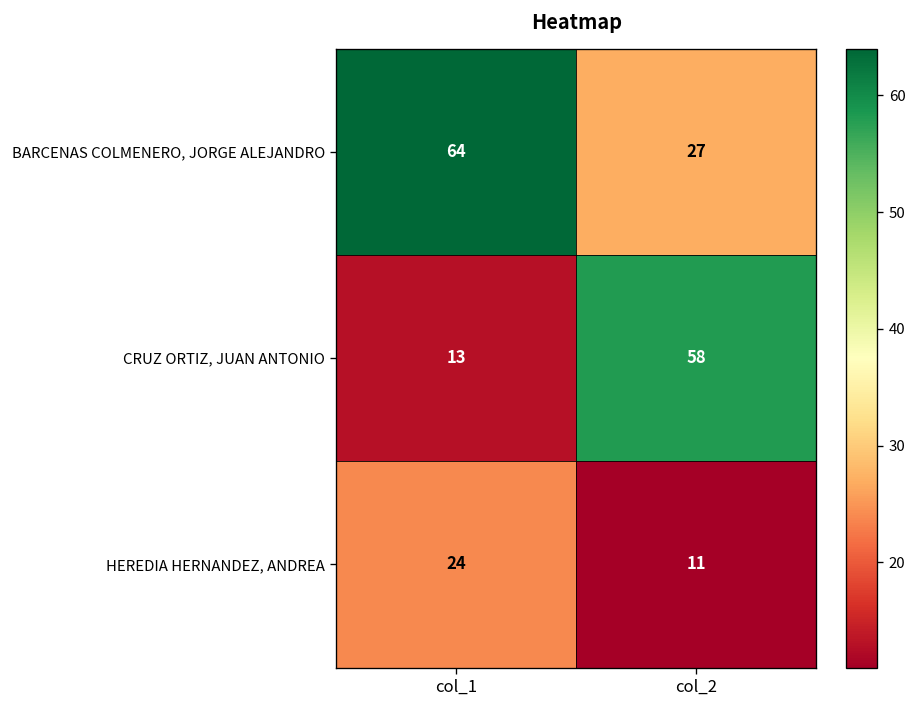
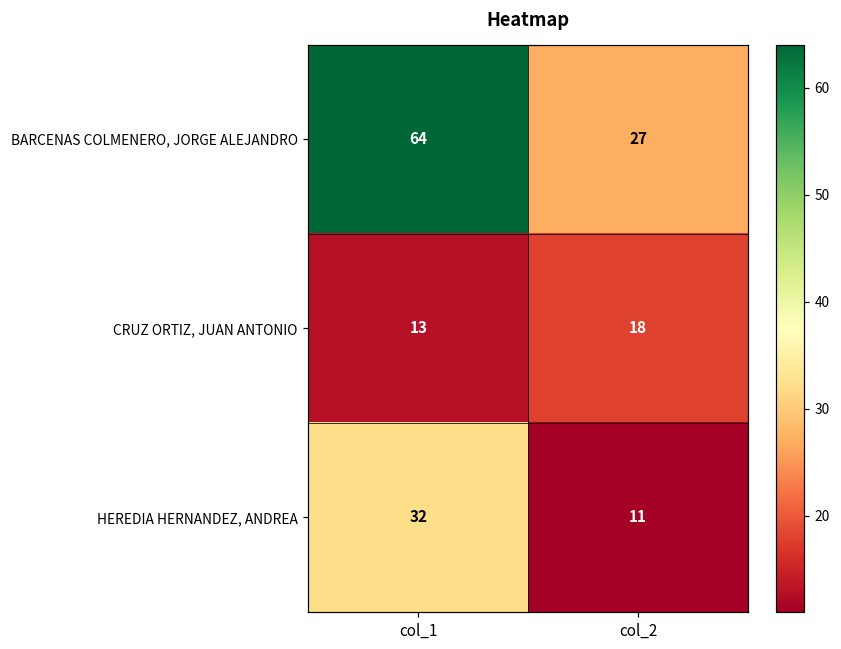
CRUZ ORTIZ, JUAN ANTONIO, col_2: 58 -> 18
HEREDIA HERNANDEZ, ANDREA, col_1: 24 -> 32
